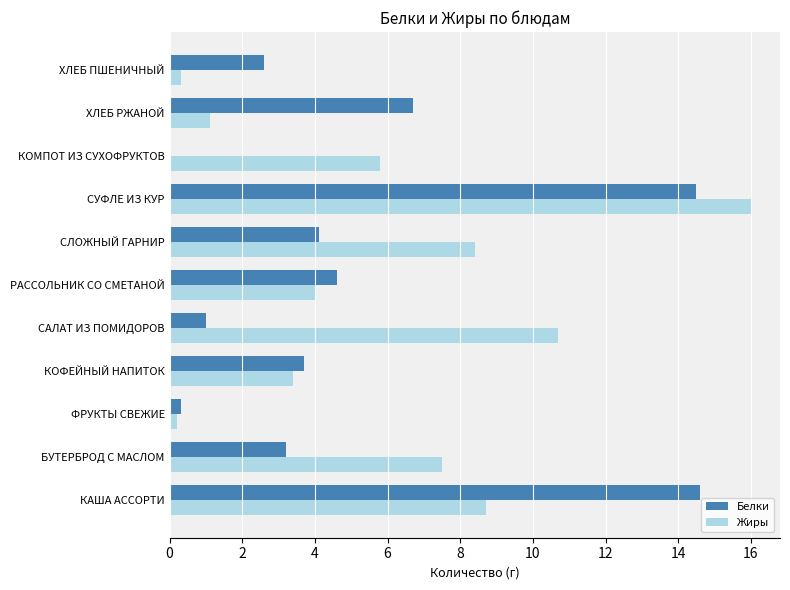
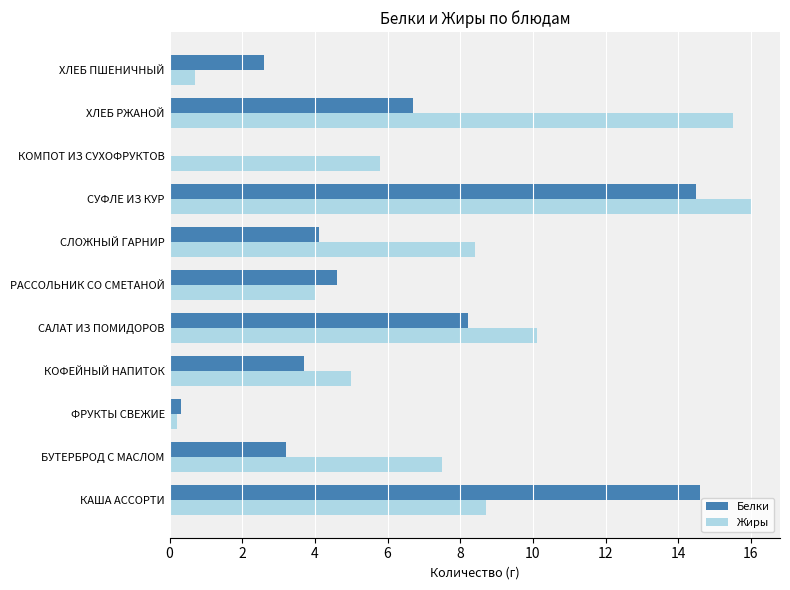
Жиры, ХЛЕБ ПШЕНИЧНЫЙ: 0.3 -> 0.7
Жиры, ХЛЕБ РЖАНОЙ: 1.1 -> 15.5
Белки, САЛАТ ИЗ ПОМИДОРОВ: 1.0 -> 8.2
Жиры, САЛАТ ИЗ ПОМИДОРОВ: 10.7 -> 10.1
Жиры, КОФЕЙНЫЙ НАПИТОК: 3.4 -> 5.0
